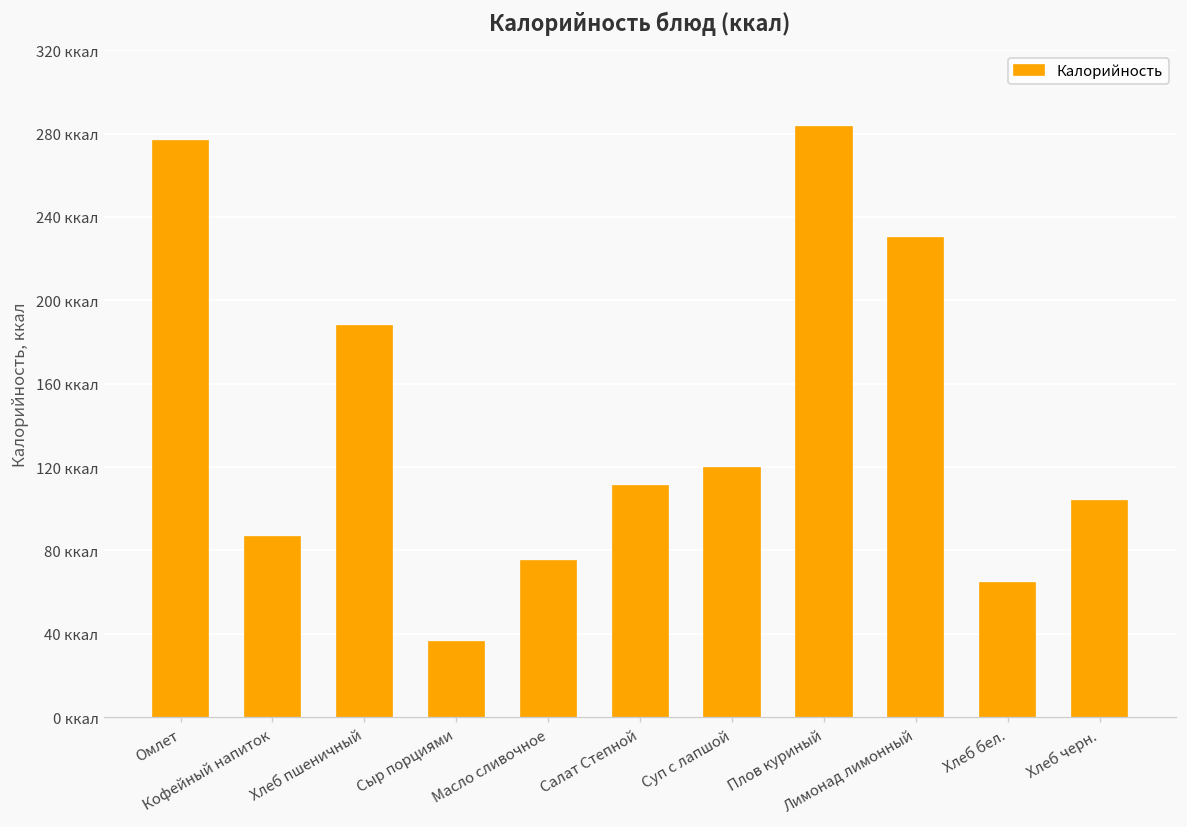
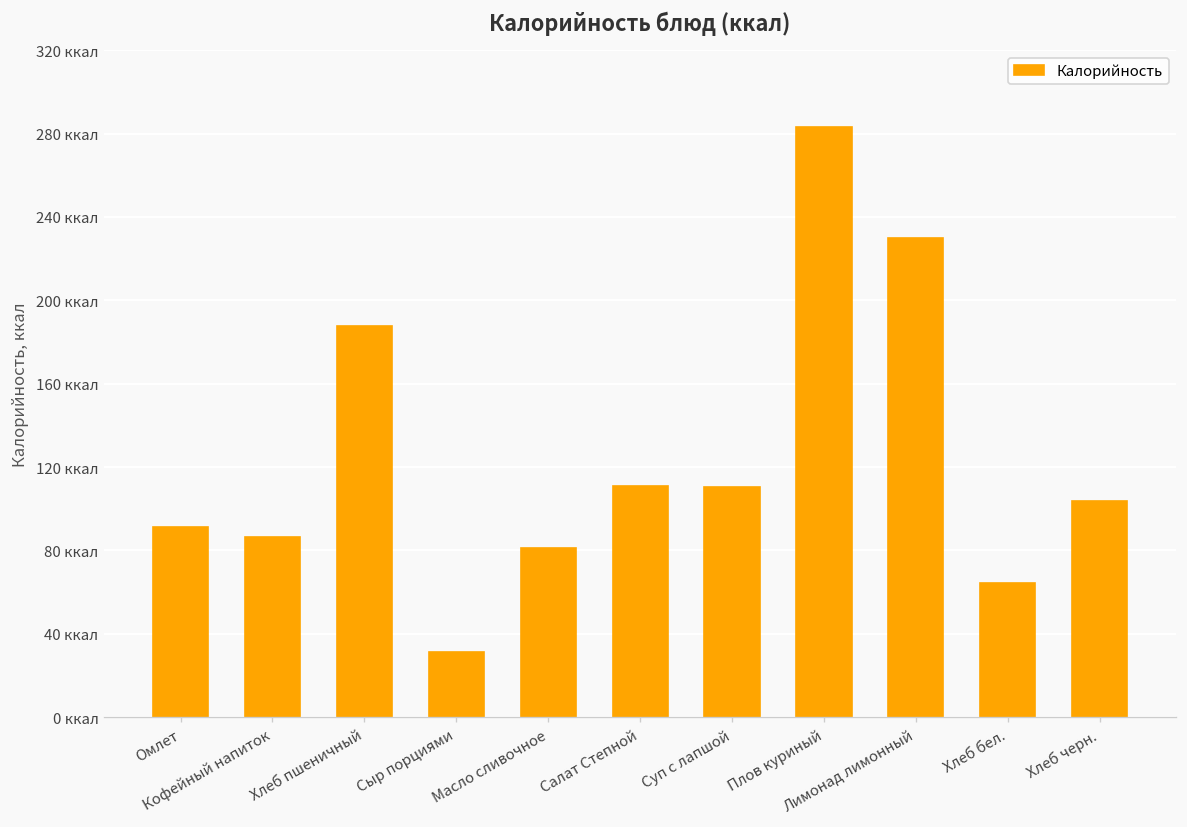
Омлет: 277 ккал -> 91 ккал
Сыр порциями: 36 ккал -> 31 ккал
Масло сливочное: 75 ккал -> 81 ккал
Суп с лапшой: 119 ккал -> 110 ккал
